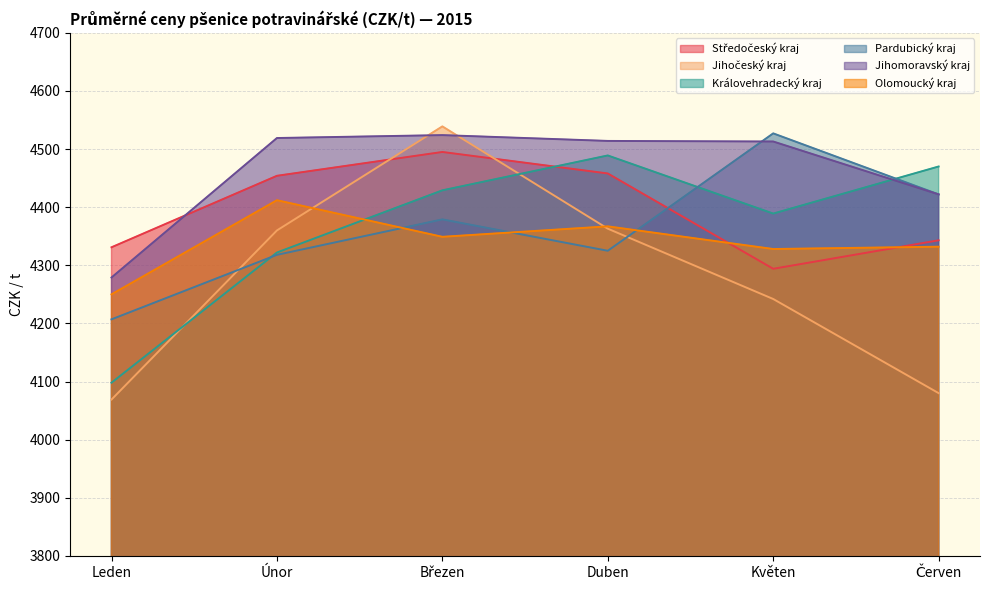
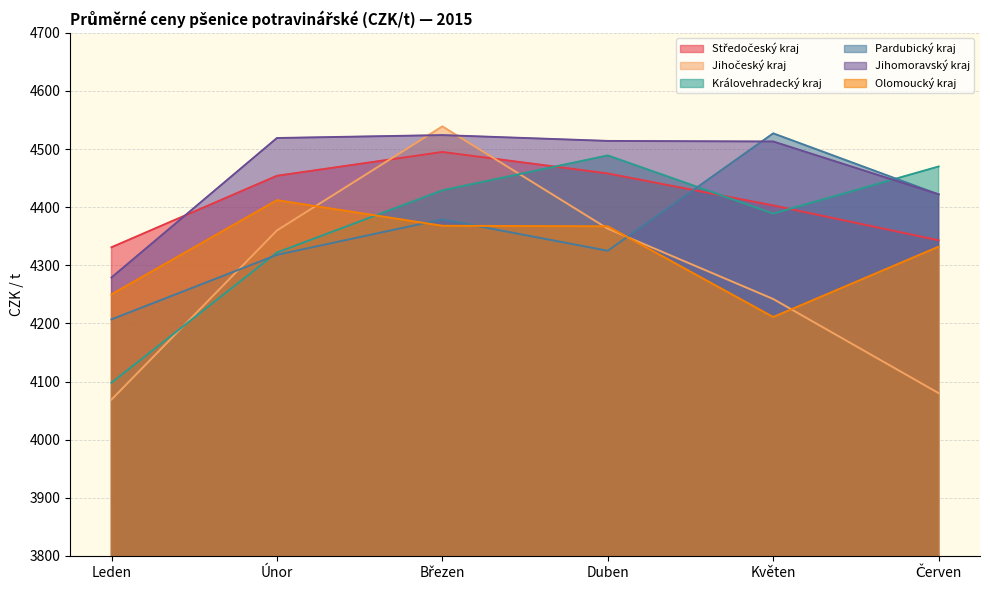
Olomoucký kraj, Březen: 4350 -> 4370
Středočeský kraj, Květen: 4290 -> 4400
Olomoucký kraj, Květen: 4330 -> 4210
